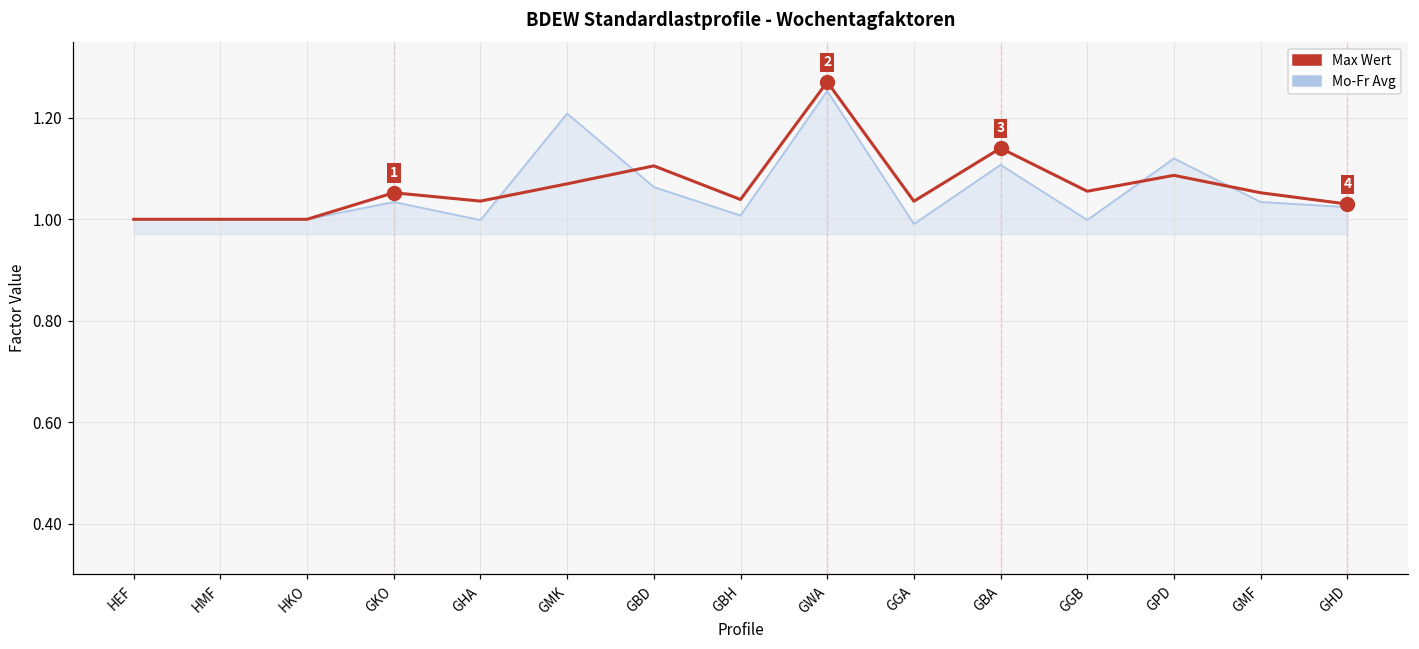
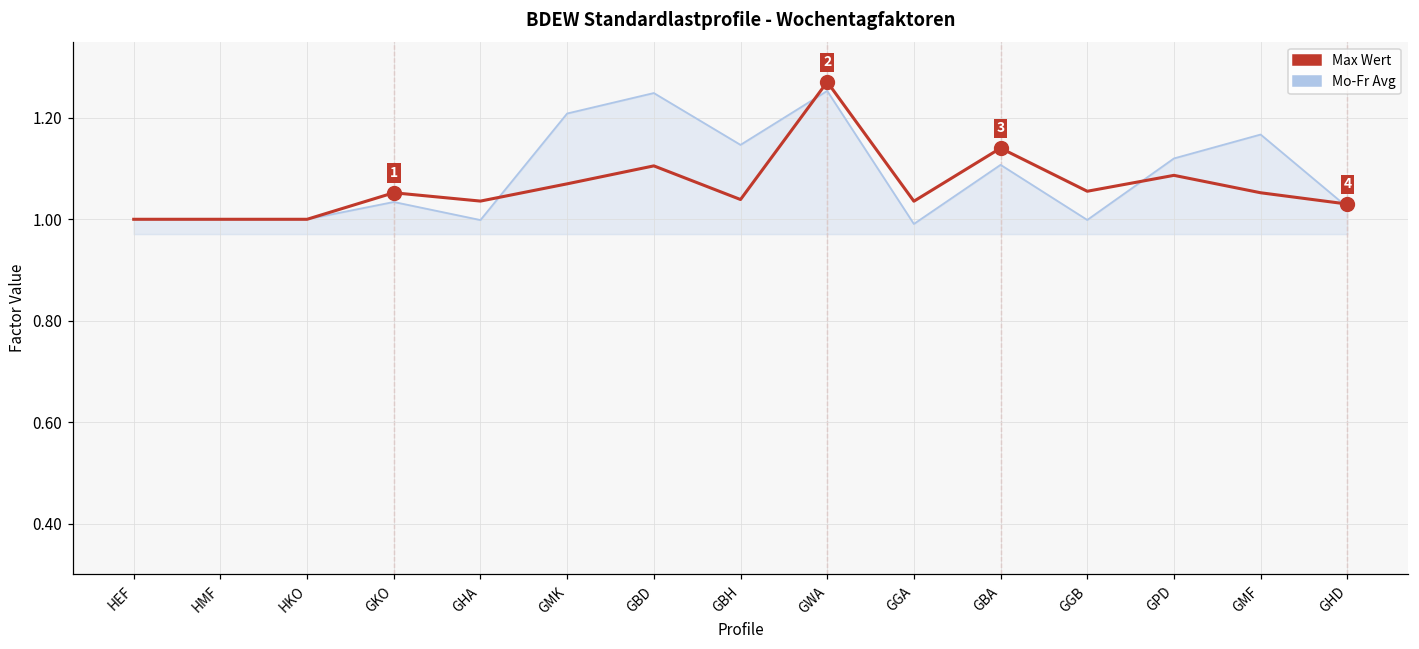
Mo-Fr Avg, GBD: 1.06 -> 1.25
Mo-Fr Avg, GBH: 1.01 -> 1.15
Mo-Fr Avg, GMF: 1.03 -> 1.17
